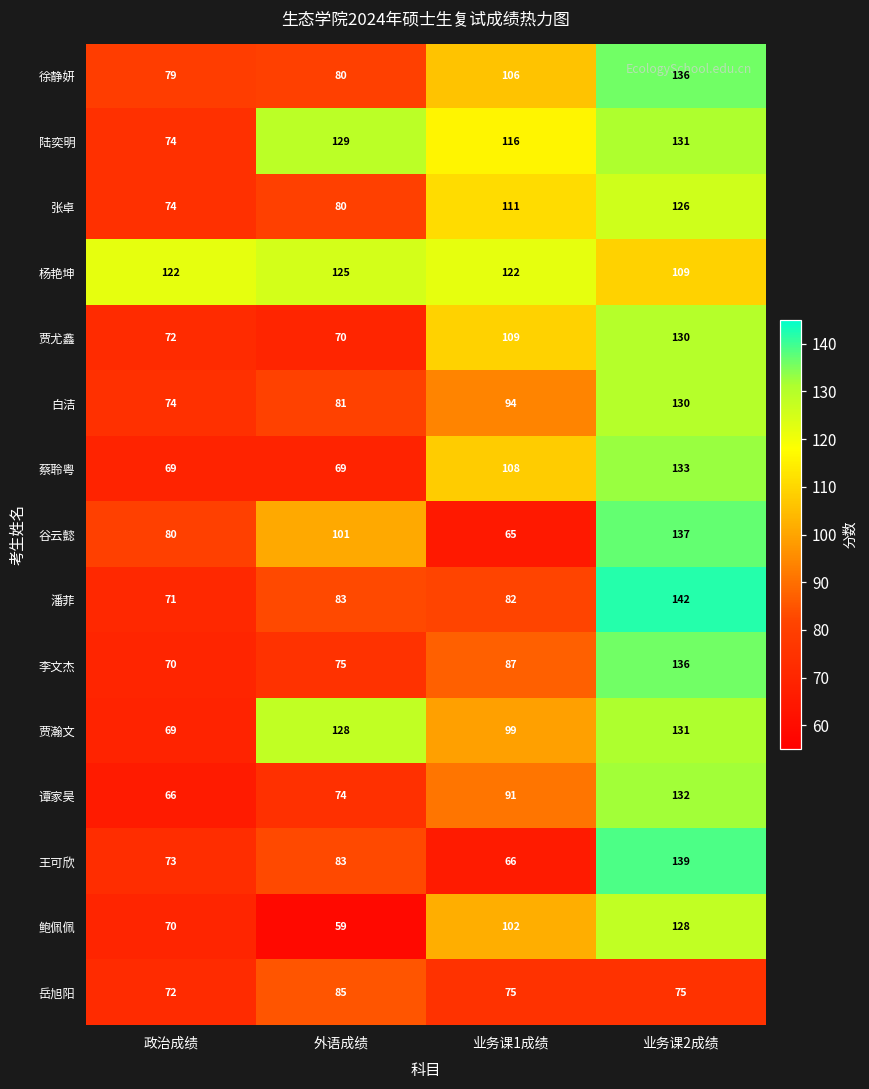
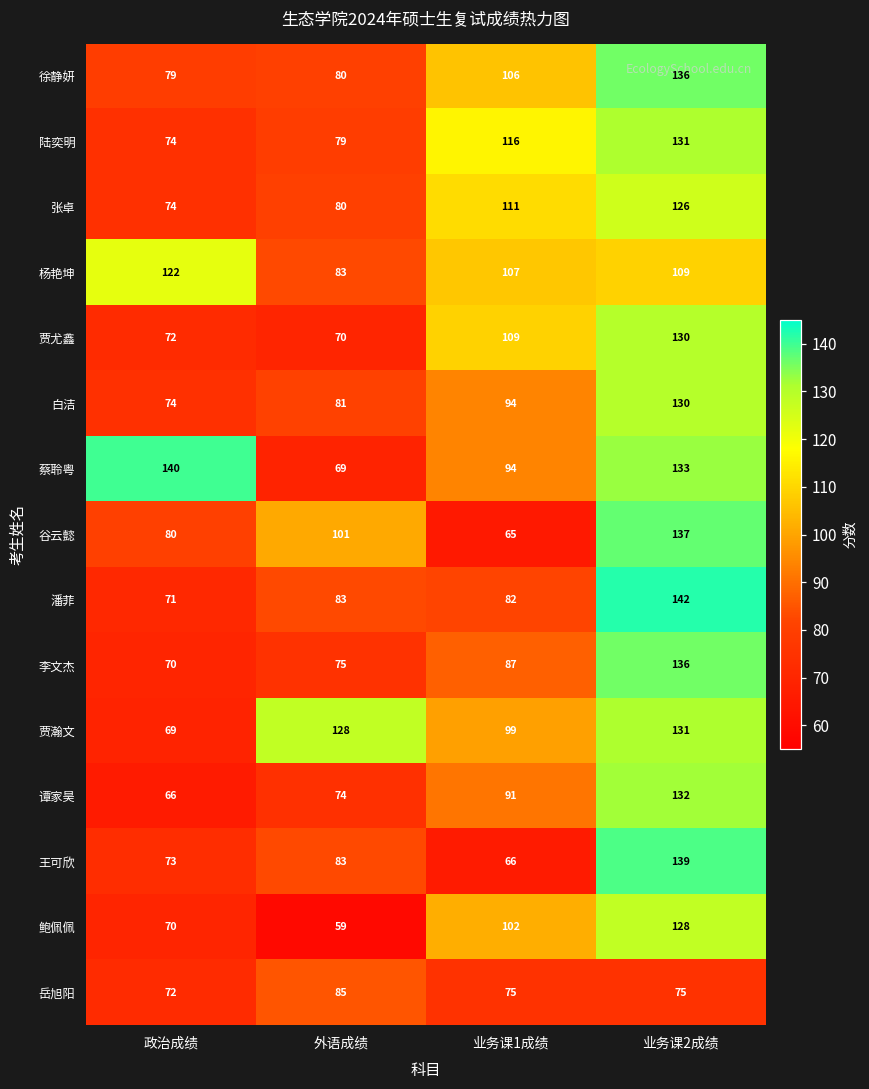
陆奕明, 外语成绩: 129 -> 79
杨艳坤, 外语成绩: 125 -> 83
杨艳坤, 业务课1成绩: 122 -> 107
蔡聆粤, 政治成绩: 69 -> 140
蔡聆粤, 业务课1成绩: 108 -> 94
